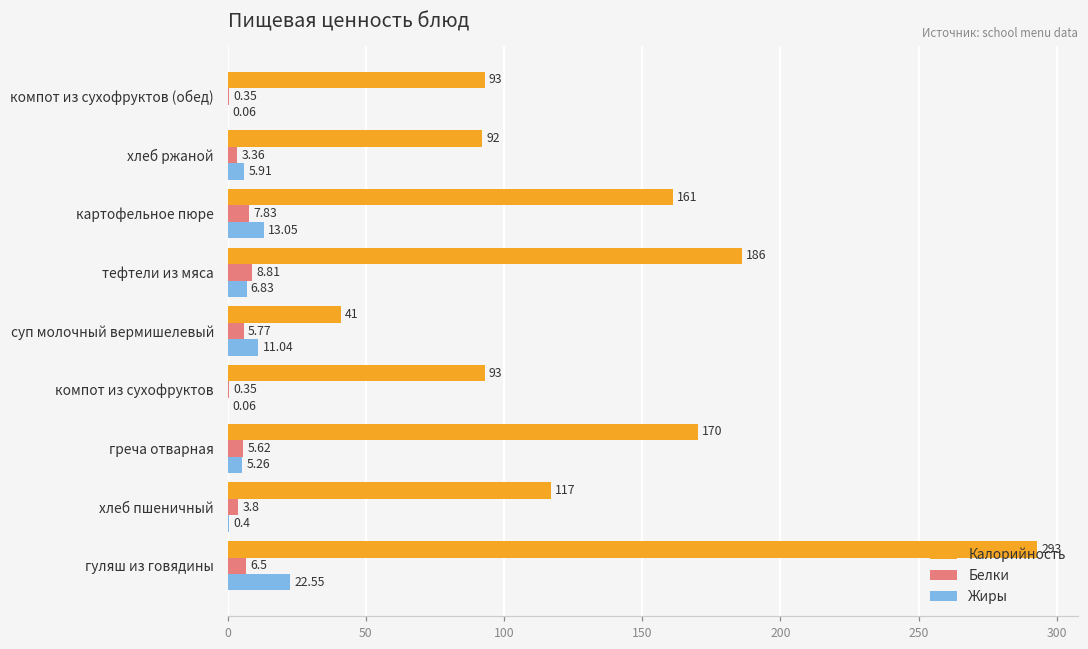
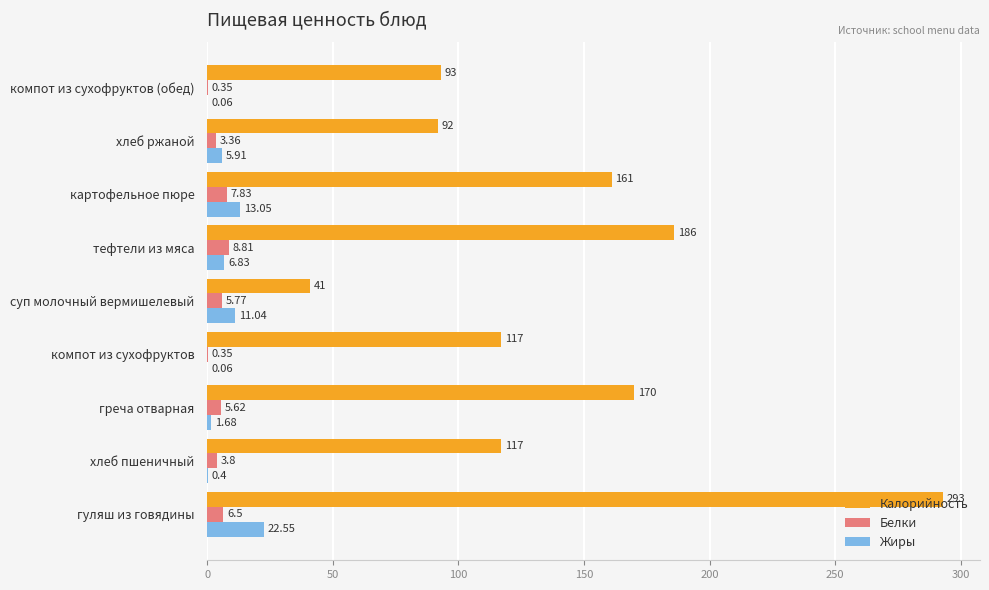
Калорийность, компот из сухофруктов: 93 -> 117
Жиры, греча отварная: 5.26 -> 1.68
